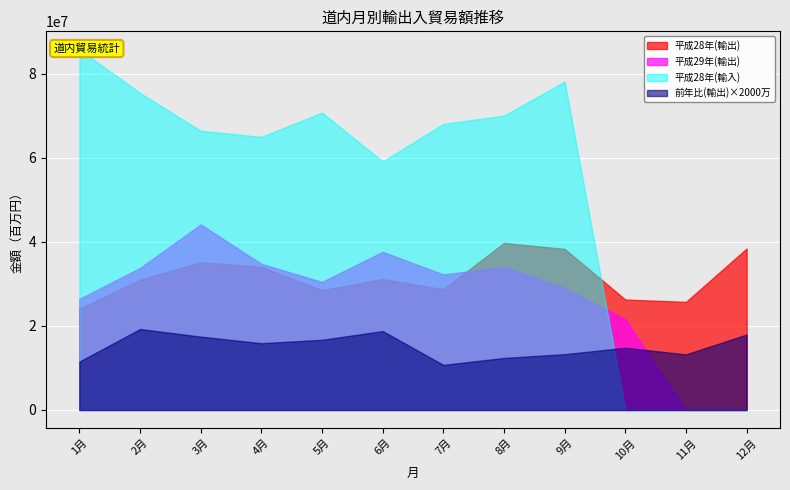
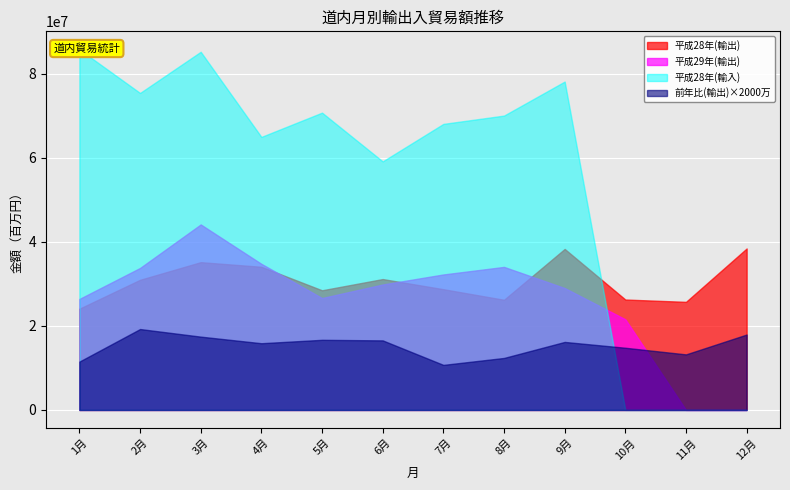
平成28年(輸入), 3月: 66000000 -> 85000000
平成29年(輸出), 5月: 30000000 -> 27000000
平成29年(輸出), 6月: 38000000 -> 30000000
前年比(輸出)×2000万, 6月: 19000000 -> 17000000
平成28年(輸出), 8月: 40000000 -> 26000000
前年比(輸出)×2000万, 9月: 13000000 -> 16000000
